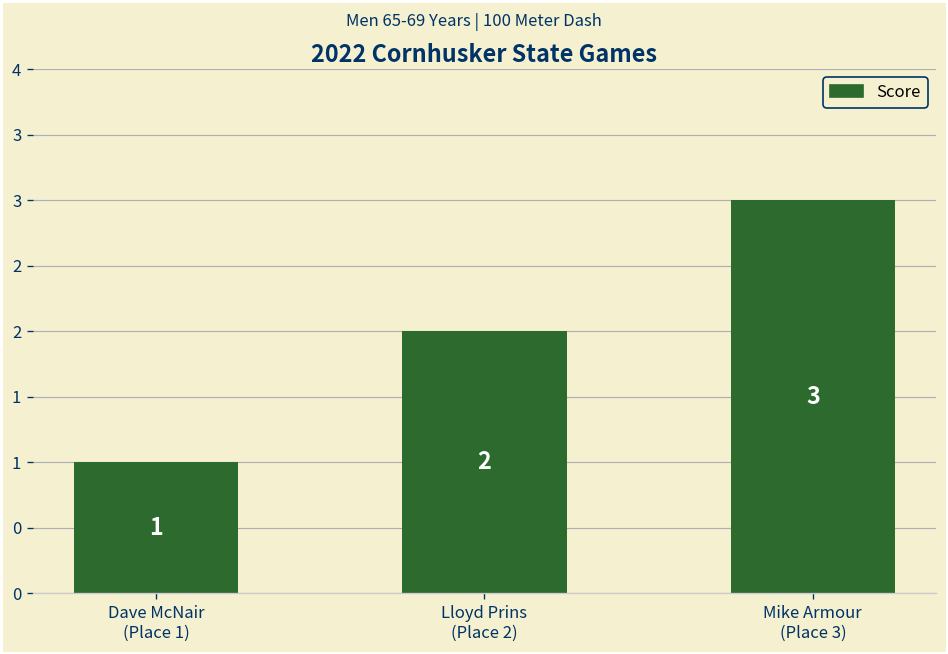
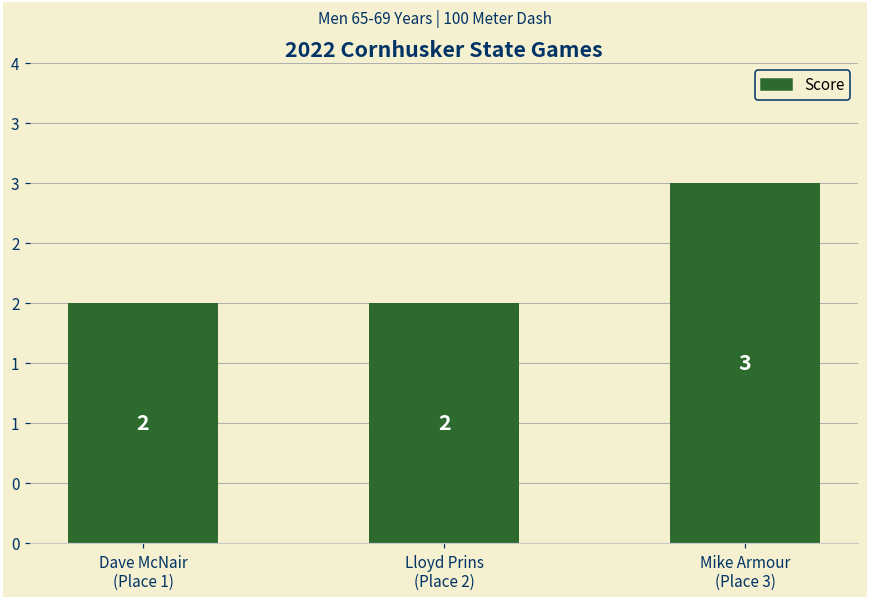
Dave McNair (Place 1): 1 -> 2
